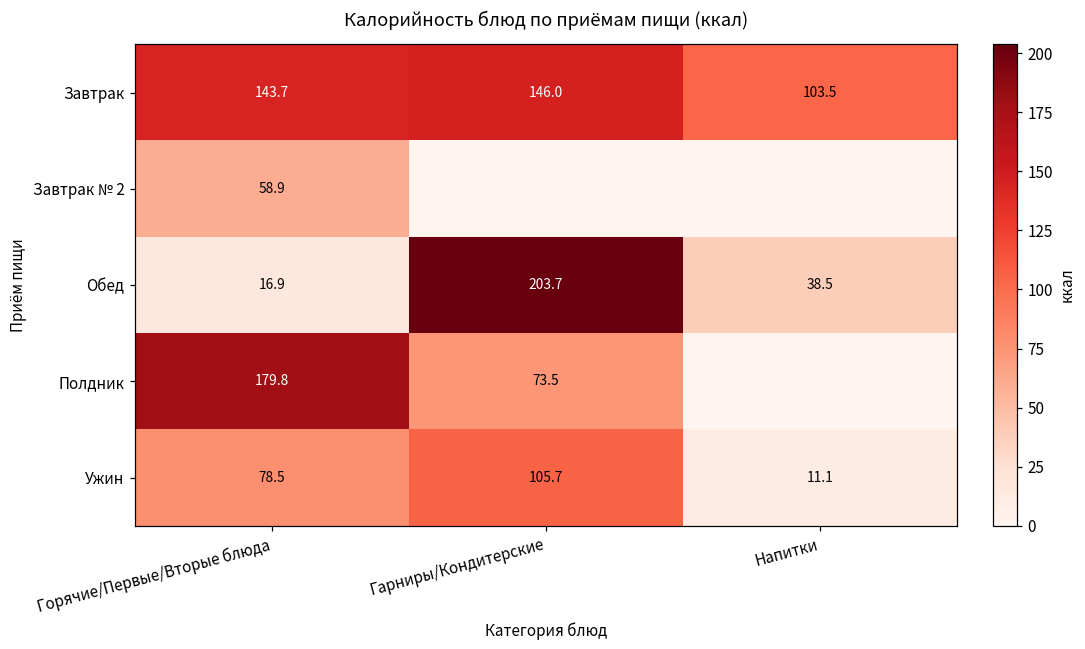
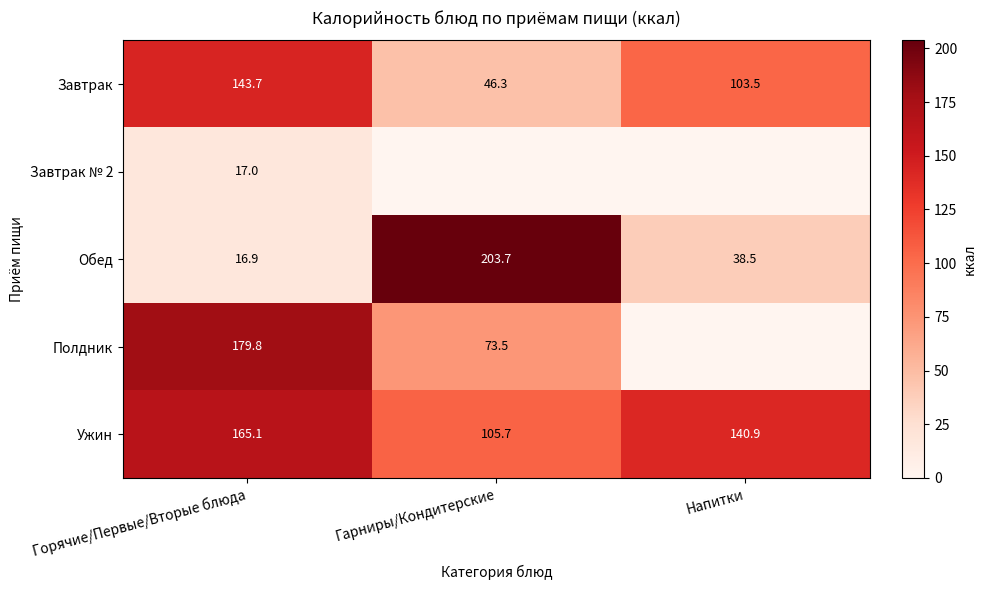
Завтрак, Гарниры/Кондитерские: 146.0 -> 46.3
Завтрак № 2, Горячие/Первые/Вторые блюда: 58.9 -> 17.0
Ужин, Горячие/Первые/Вторые блюда: 78.5 -> 165.1
Ужин, Напитки: 11.1 -> 140.9
